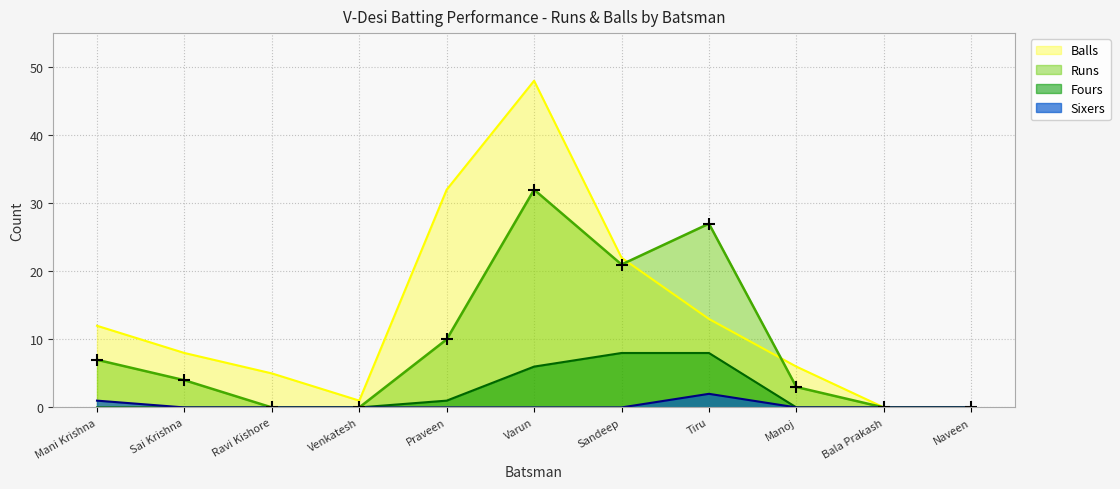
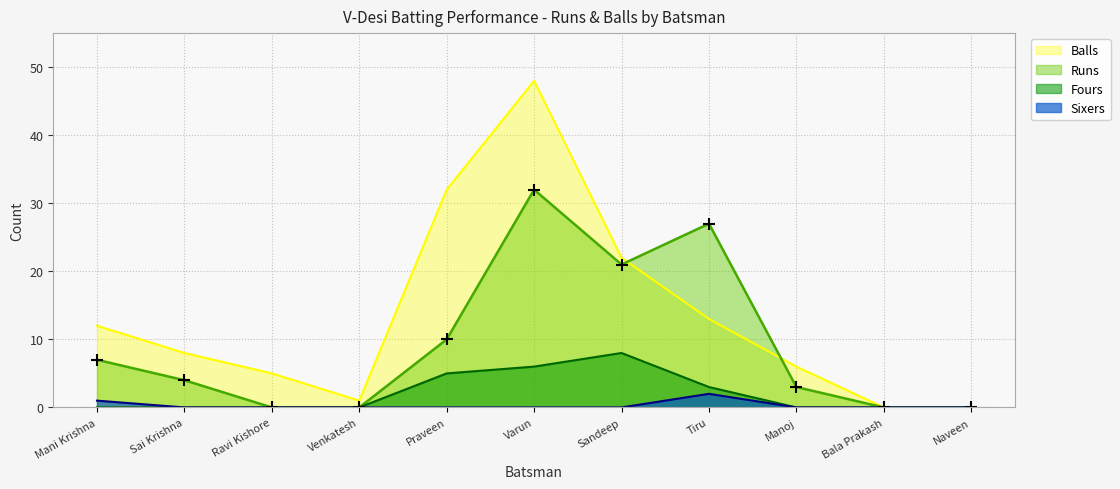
Fours, Praveen: 1 -> 5
Fours, Tiru: 8 -> 3
